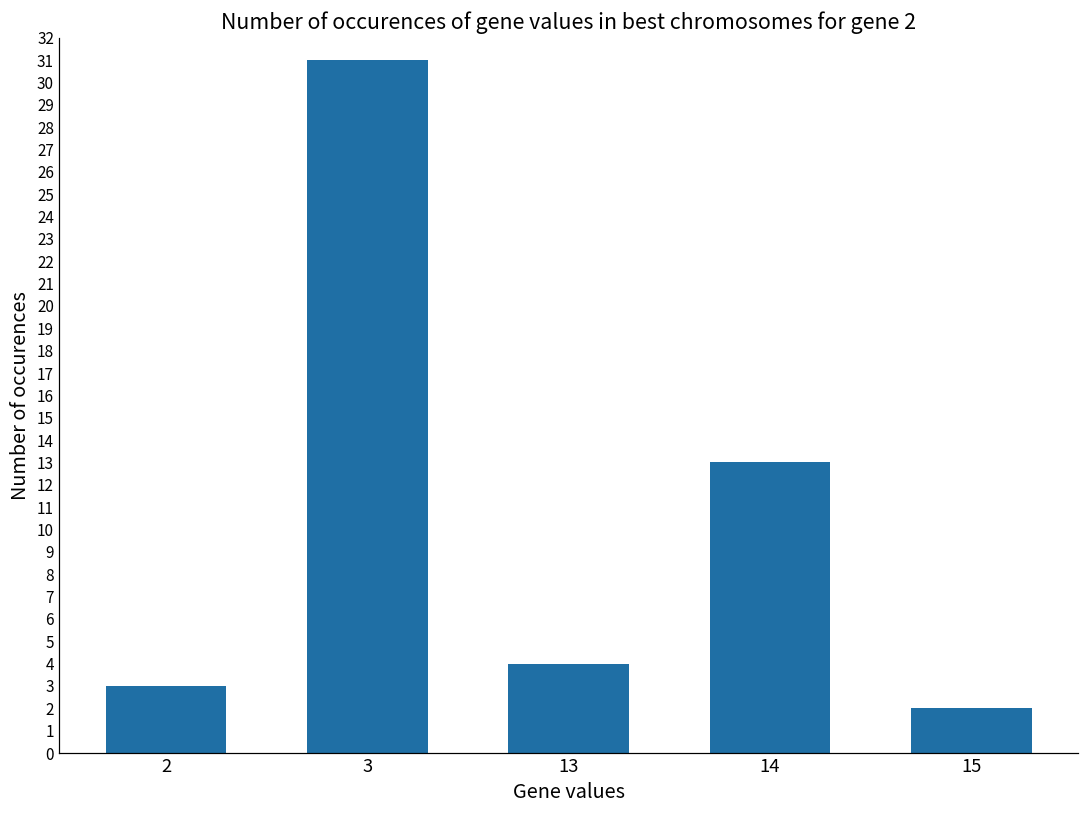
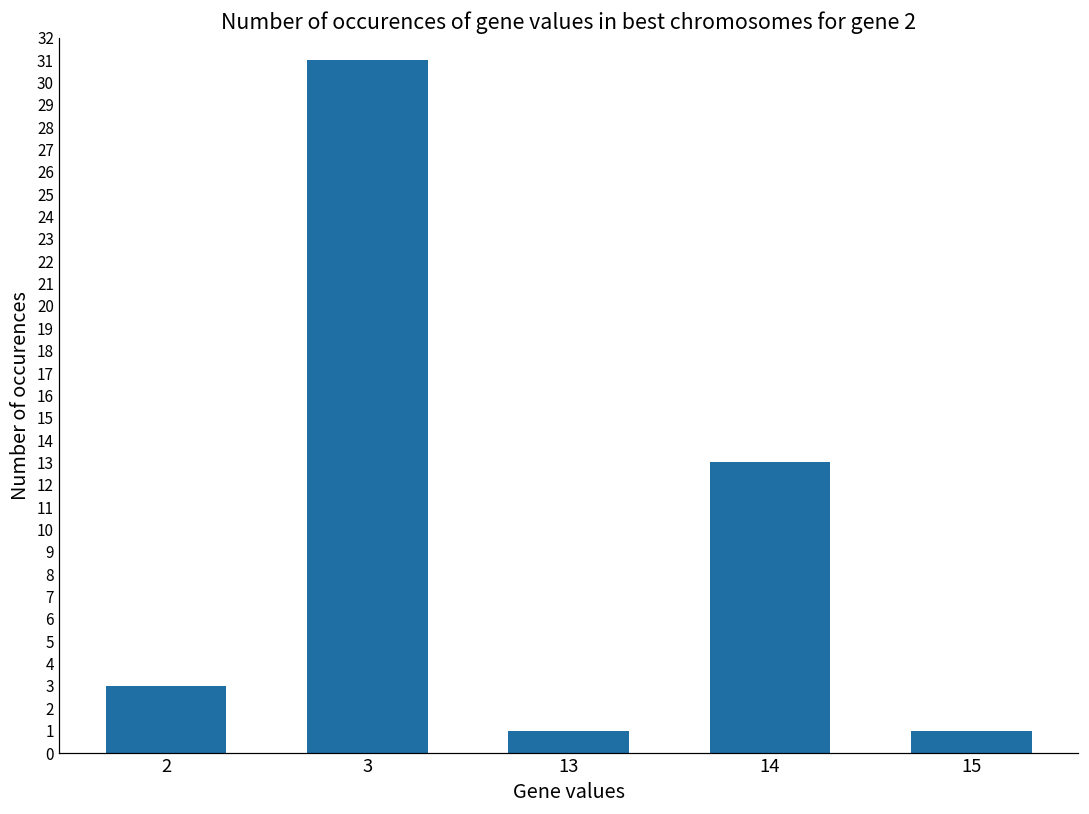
13: 4 -> 1
15: 2 -> 1
